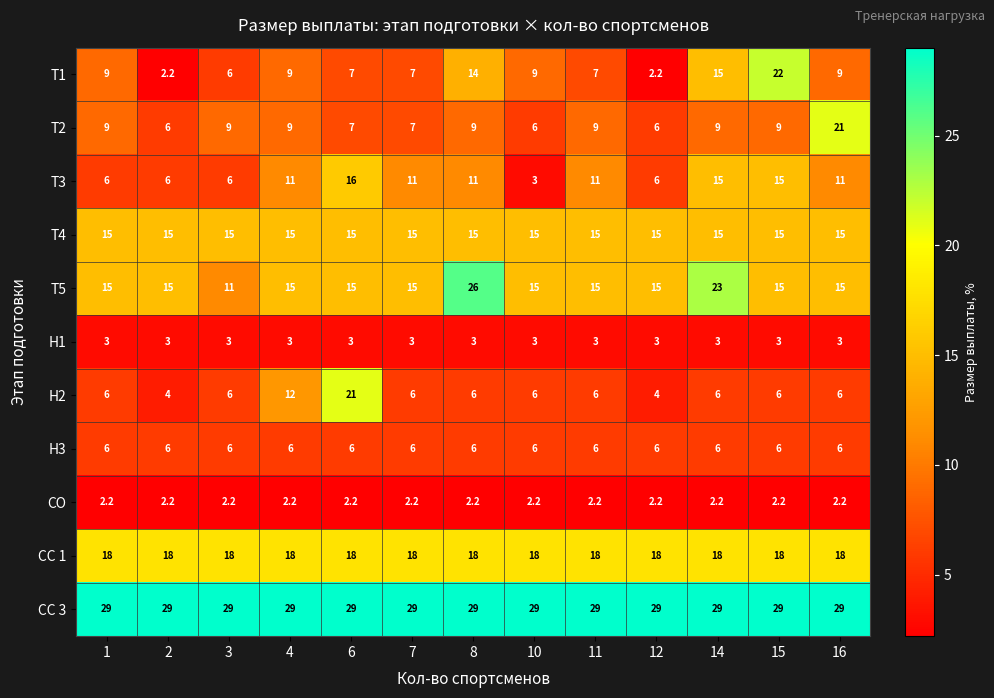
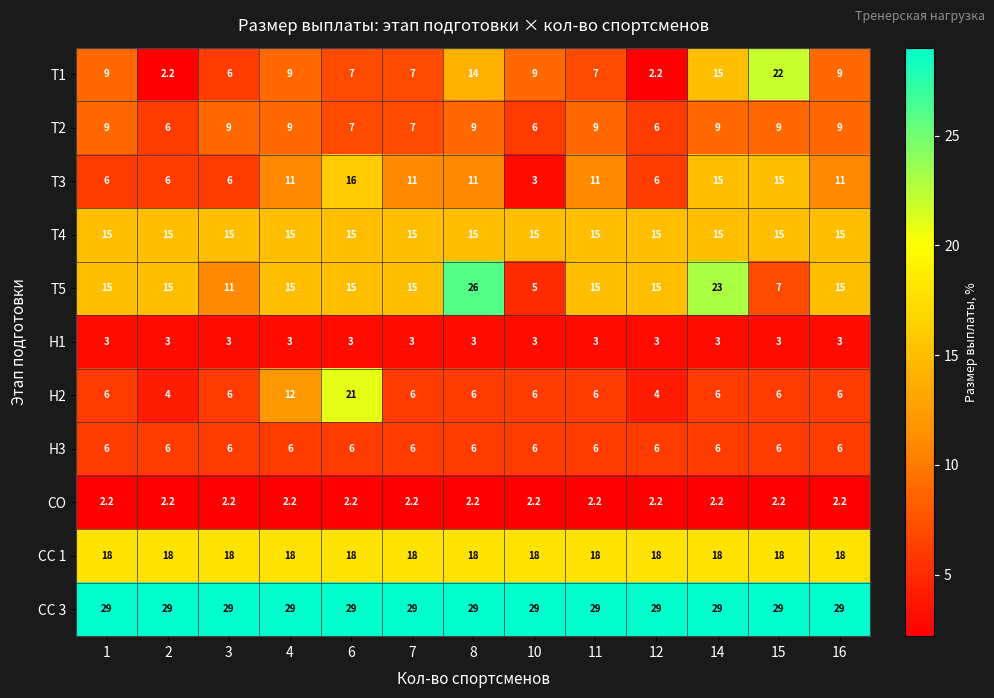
Т2, 16: 21 -> 9
Т5, 10: 15 -> 5
Т5, 15: 15 -> 7
